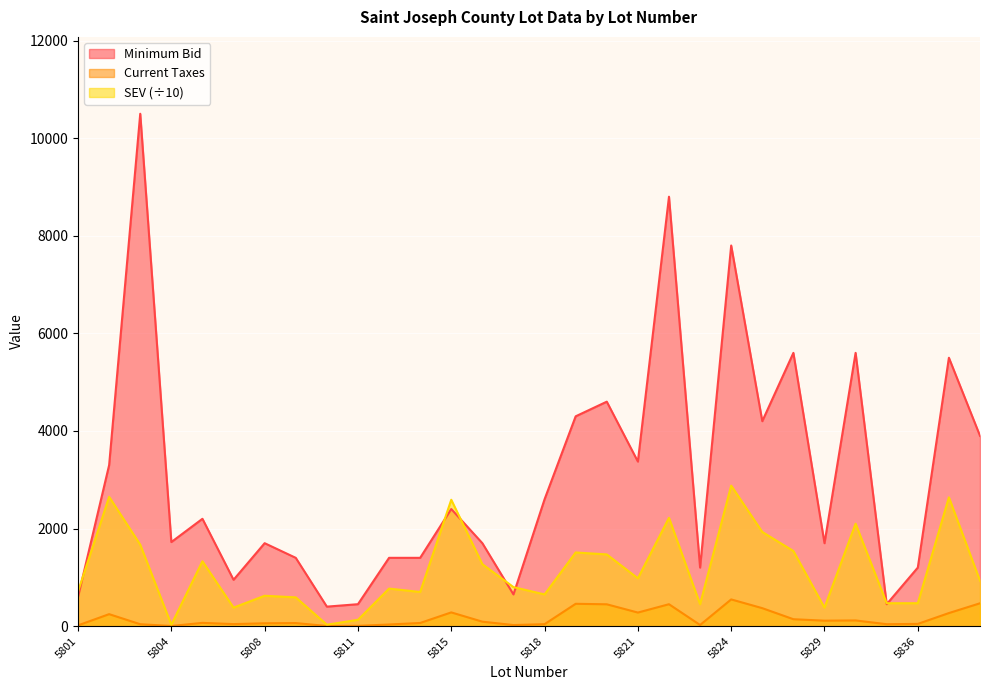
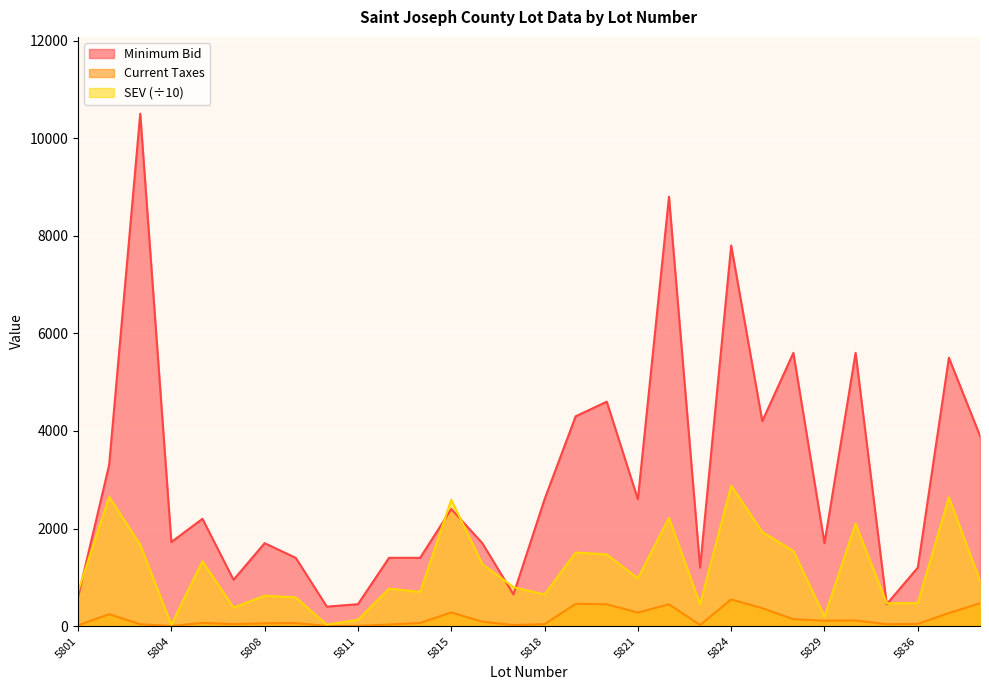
Minimum Bid, 5821: 3400 -> 2600
SEV (÷10), 5829: 400 -> 200
